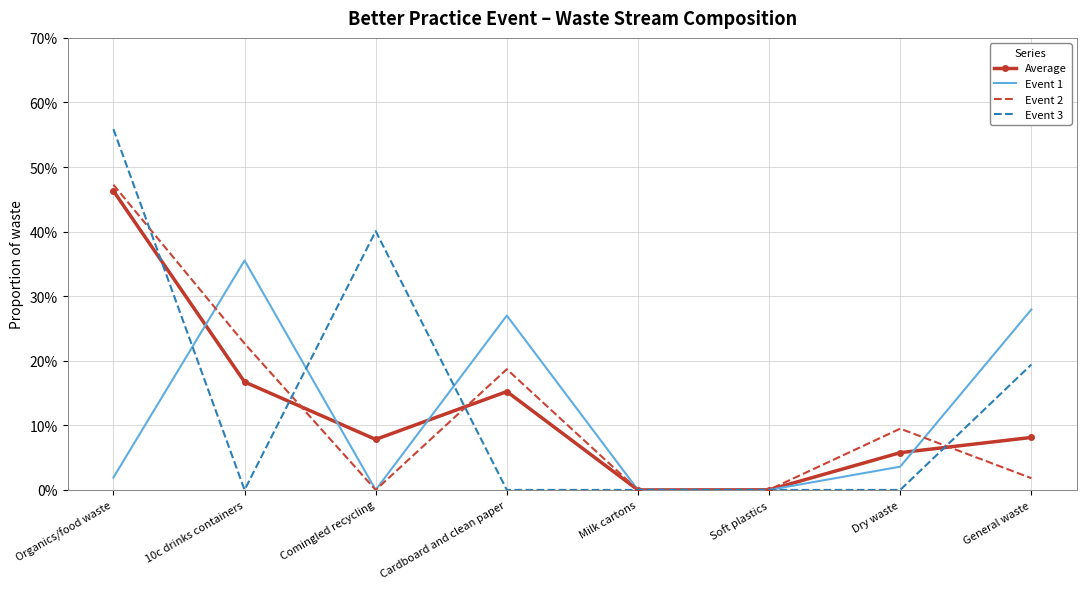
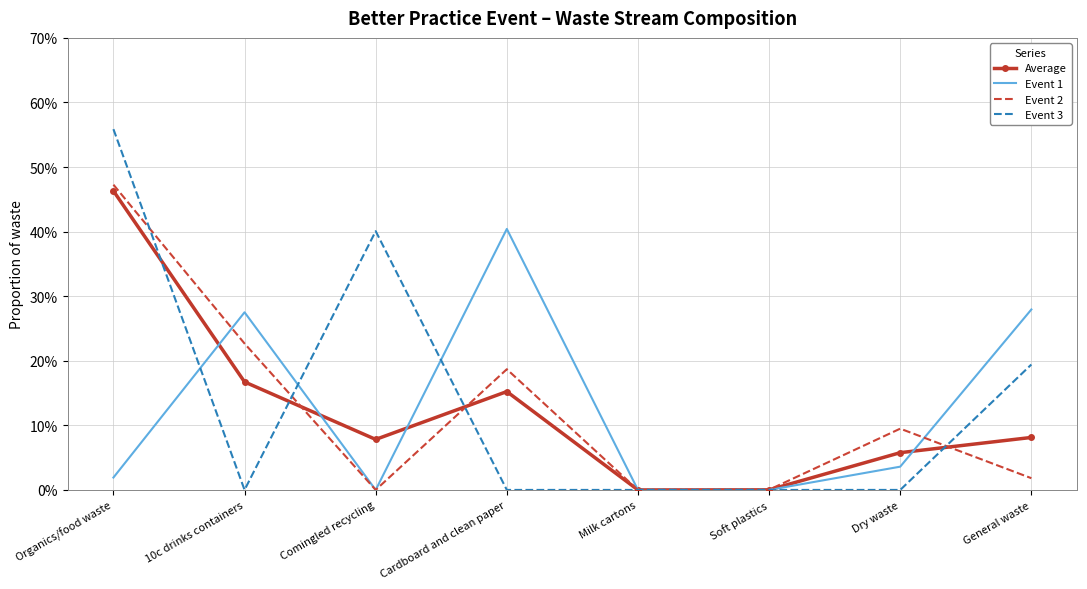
Event 1, 10c drinks containers: 36% -> 28%
Event 1, Cardboard and clean paper: 27% -> 40%
